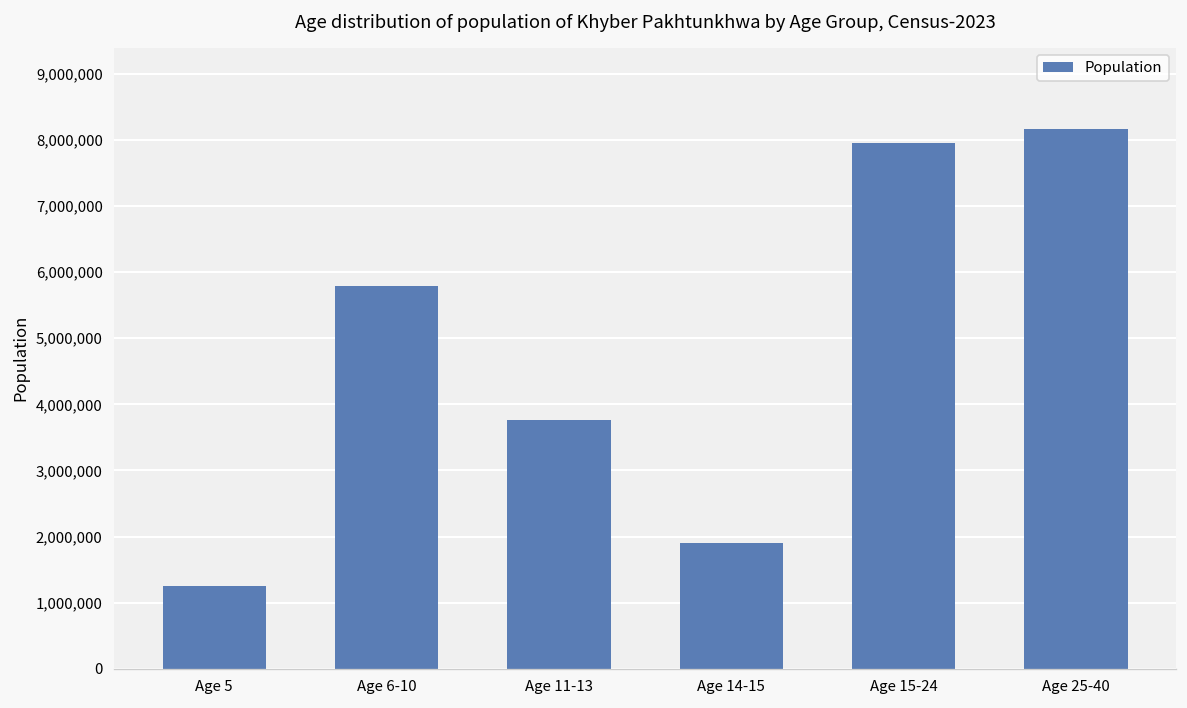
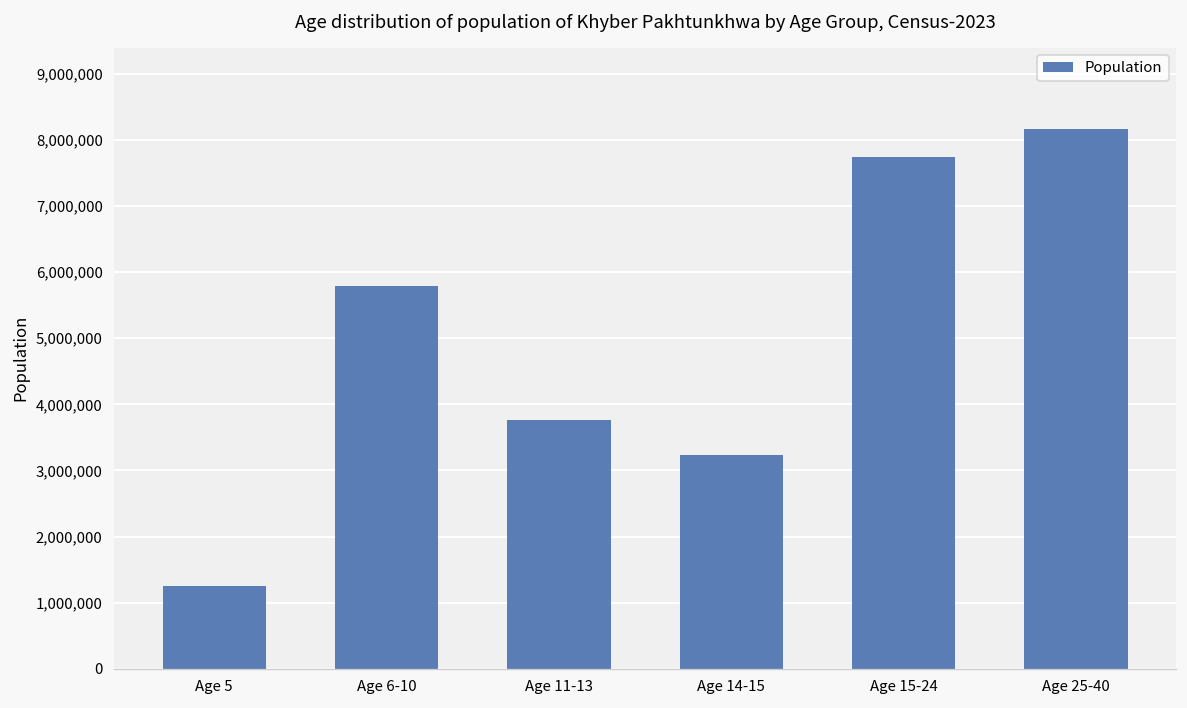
Age 14-15: 1,900,000 -> 3,200,000
Age 15-24: 8,000,000 -> 7,700,000
